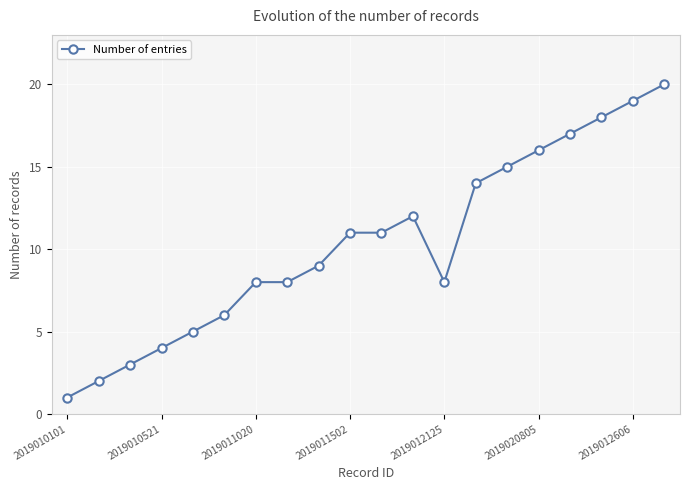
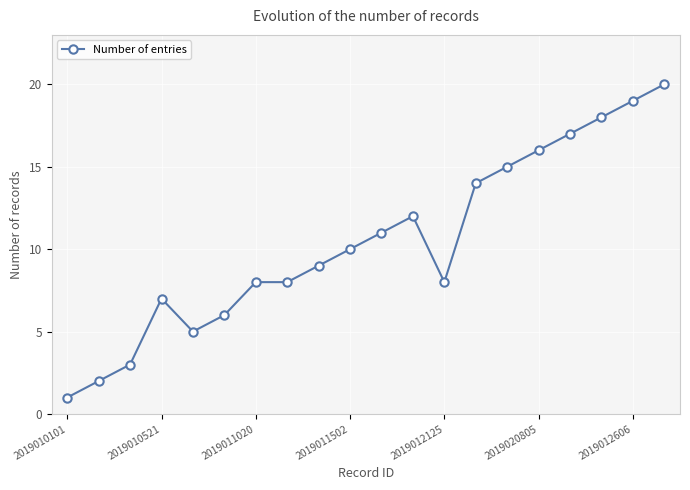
2019010521: 4 -> 7
2019011502: 11 -> 10
